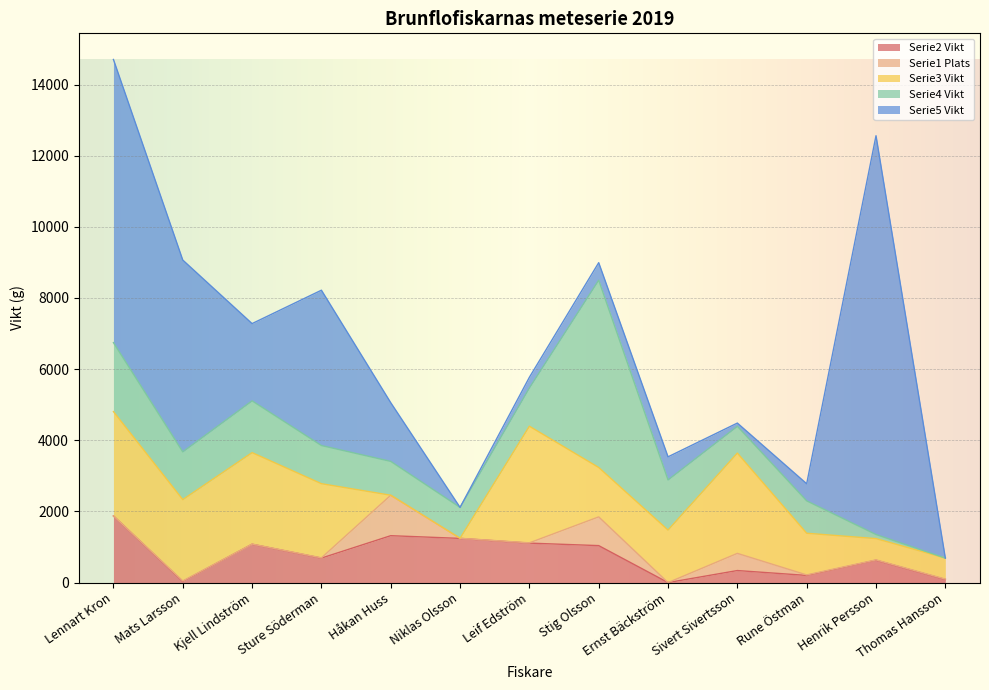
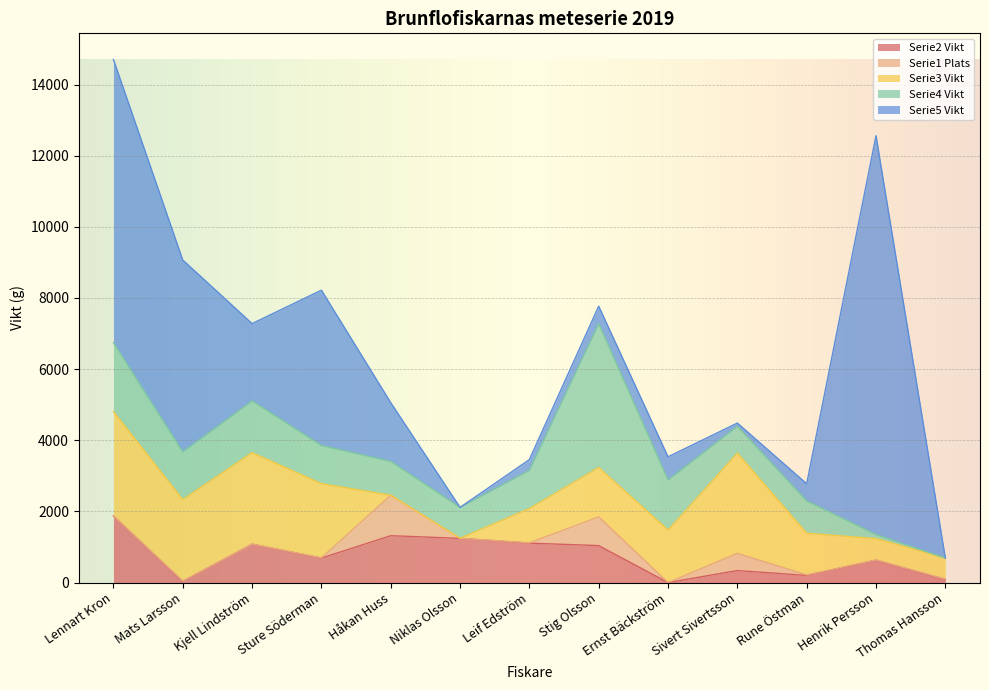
Serie3 Vikt, Leif Edström: 3300 -> 1000
Serie4 Vikt, Stig Olsson: 5300 -> 4000
